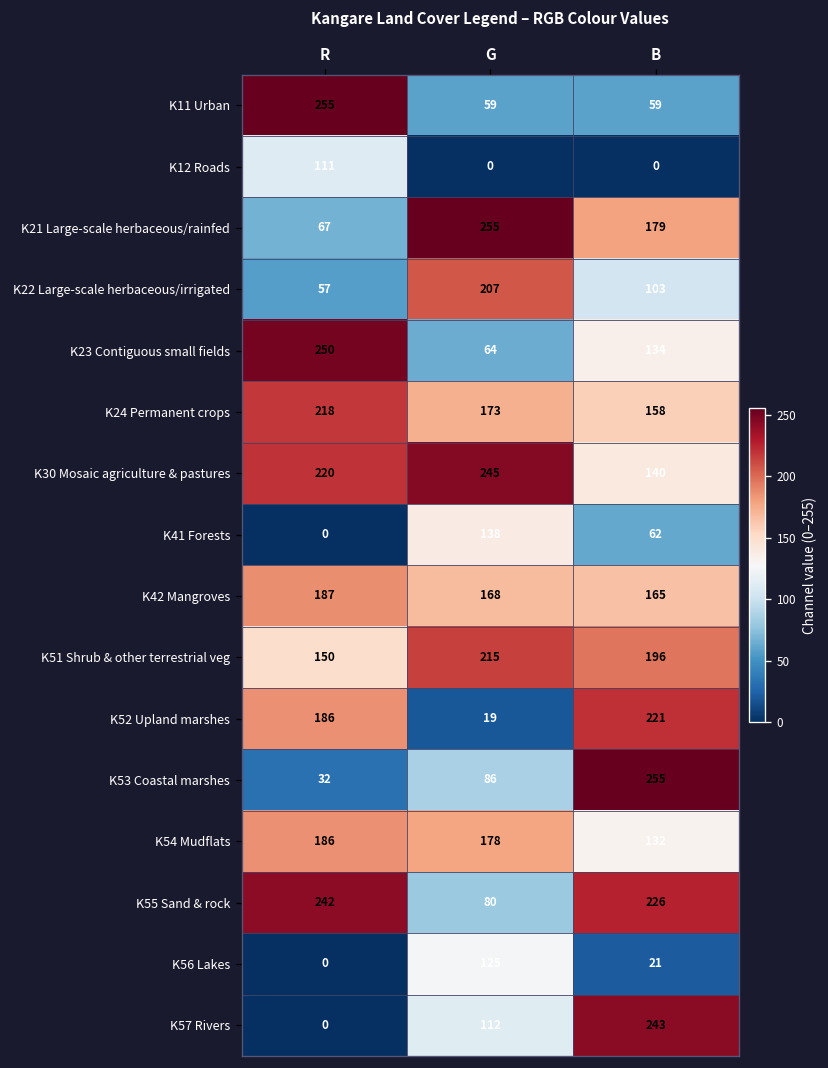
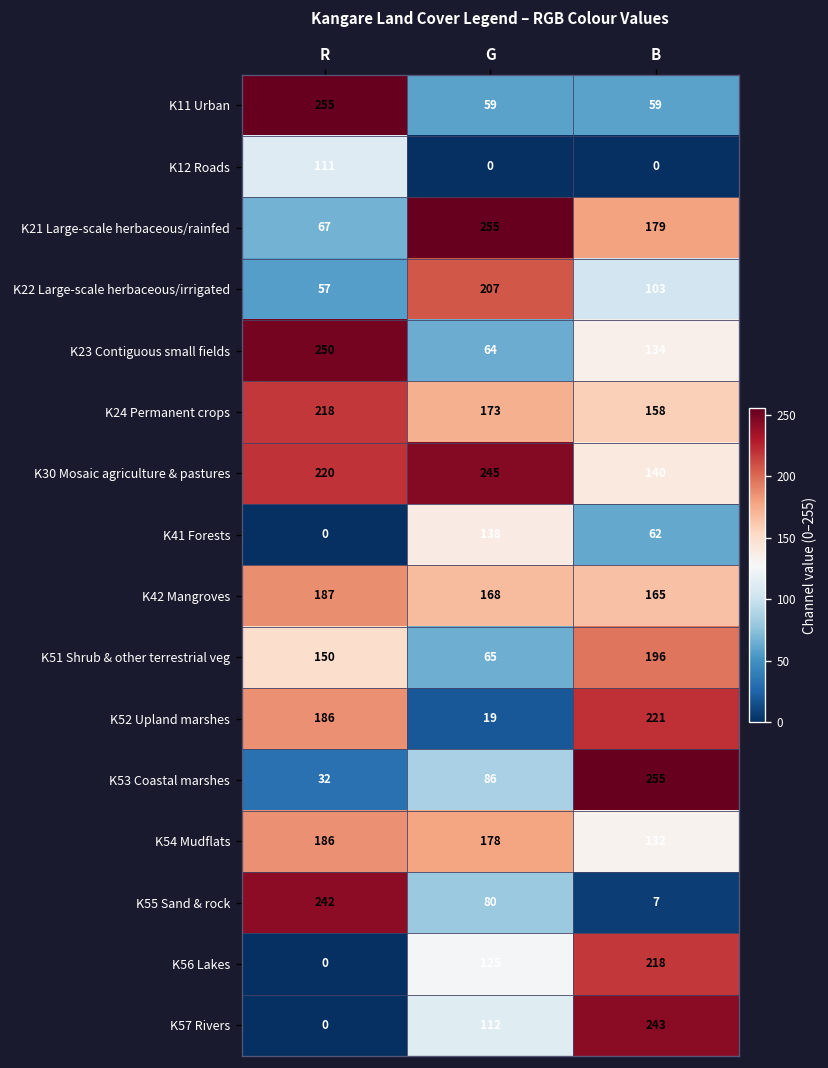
K51 Shrub & other terrestrial veg, G: 215 -> 65
K55 Sand & rock, B: 226 -> 7
K56 Lakes, B: 21 -> 218
